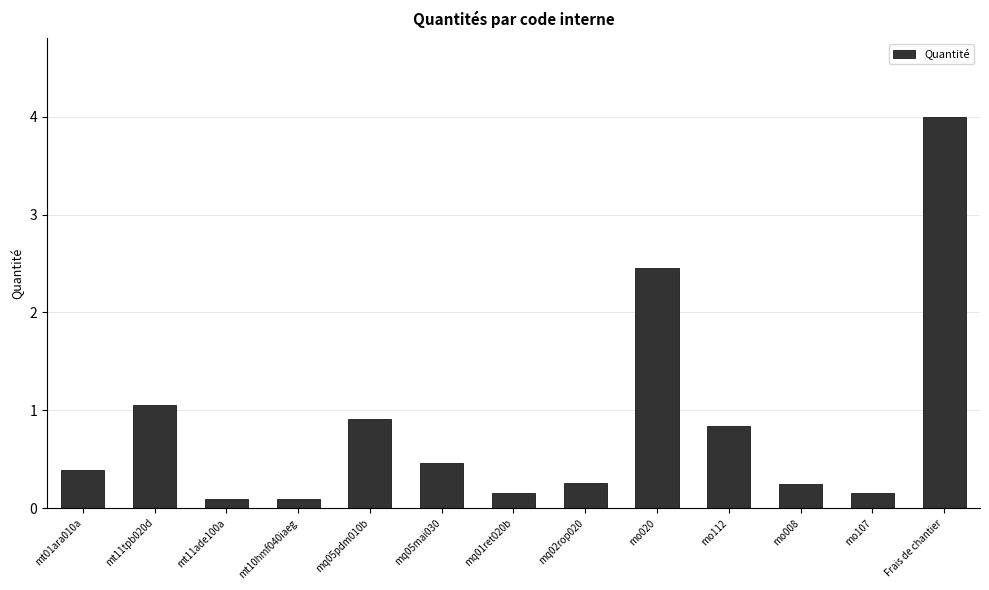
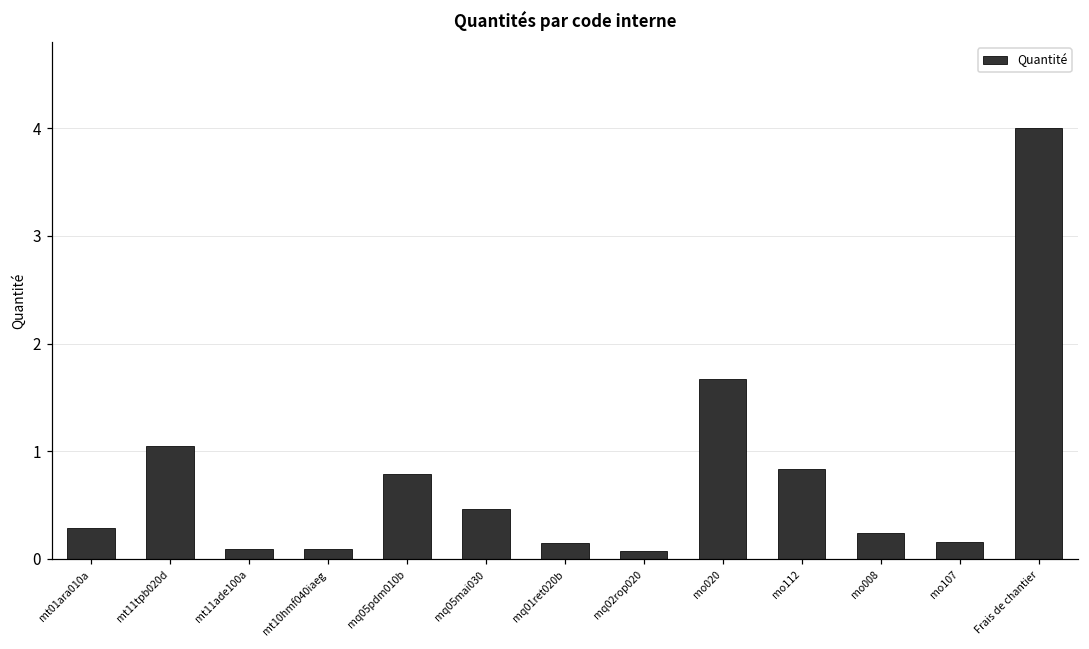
mt01ara010a: 0.4 -> 0.3
mq05pdm010b: 0.9 -> 0.8
mq02rop020: 0.3 -> 0.1
mo020: 2.4 -> 1.7
